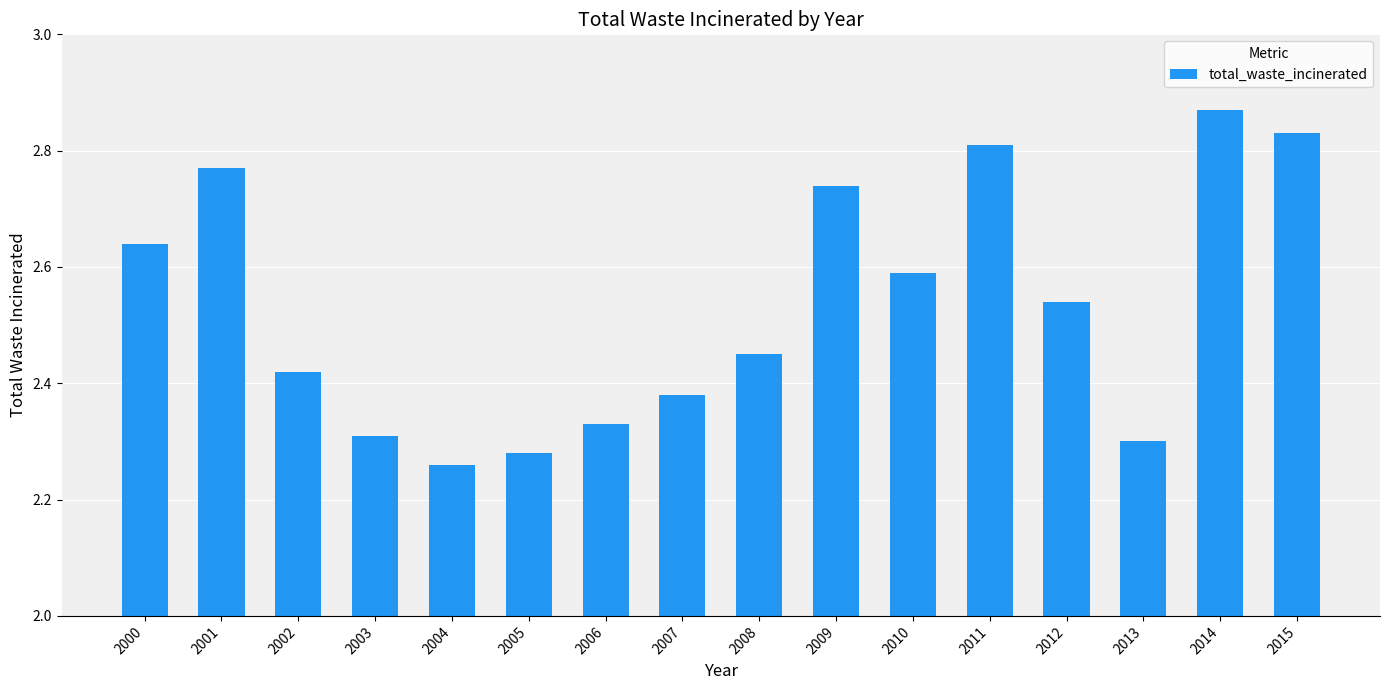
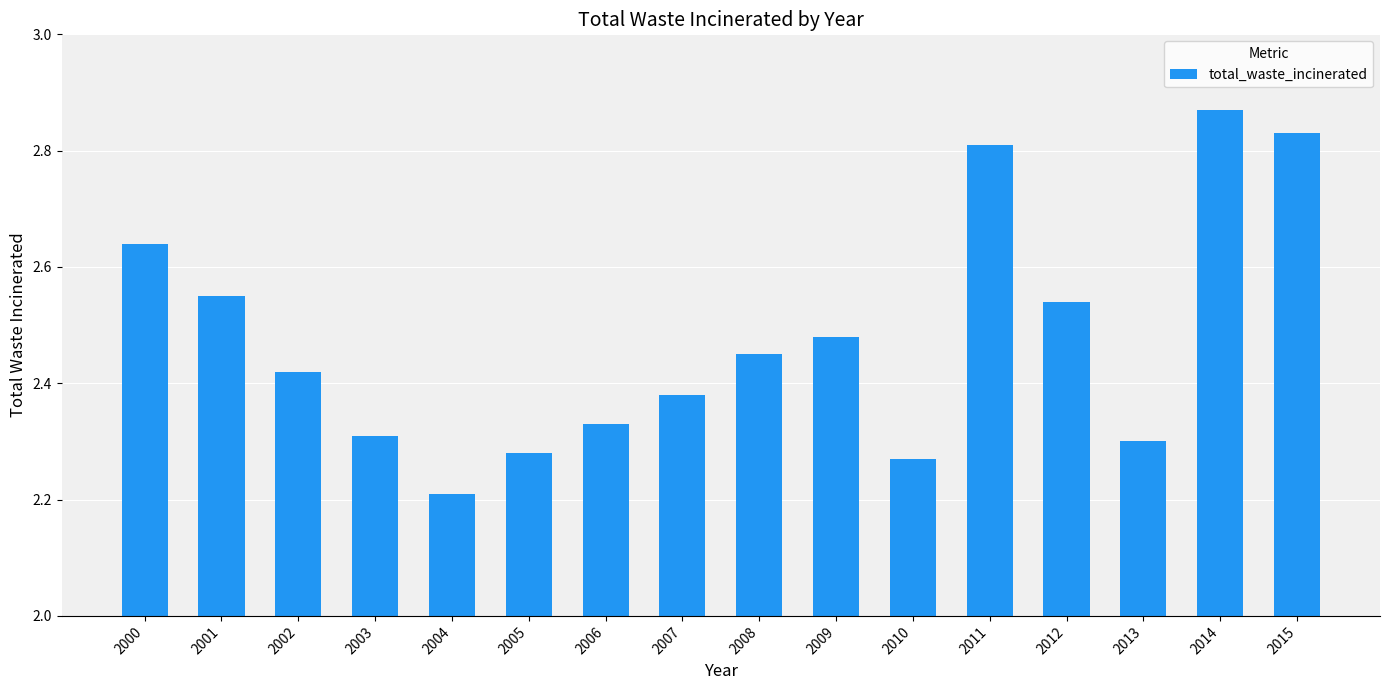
2001: 2.77 -> 2.55
2004: 2.26 -> 2.21
2009: 2.74 -> 2.48
2010: 2.59 -> 2.27
